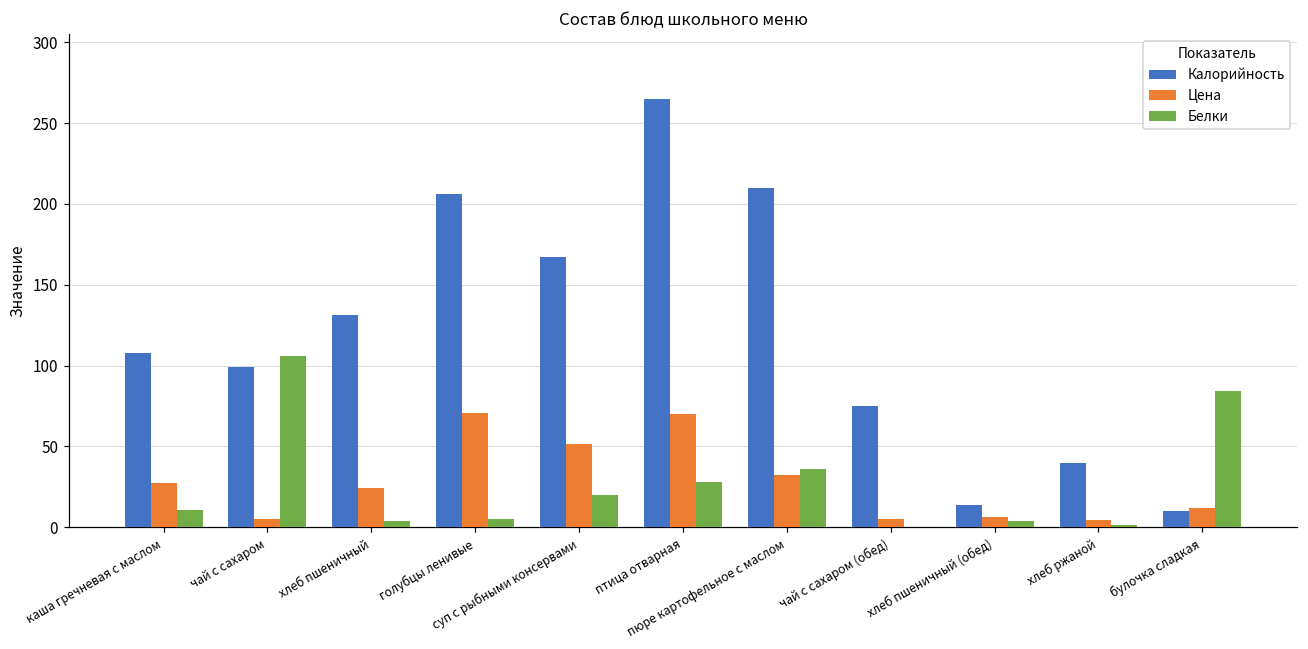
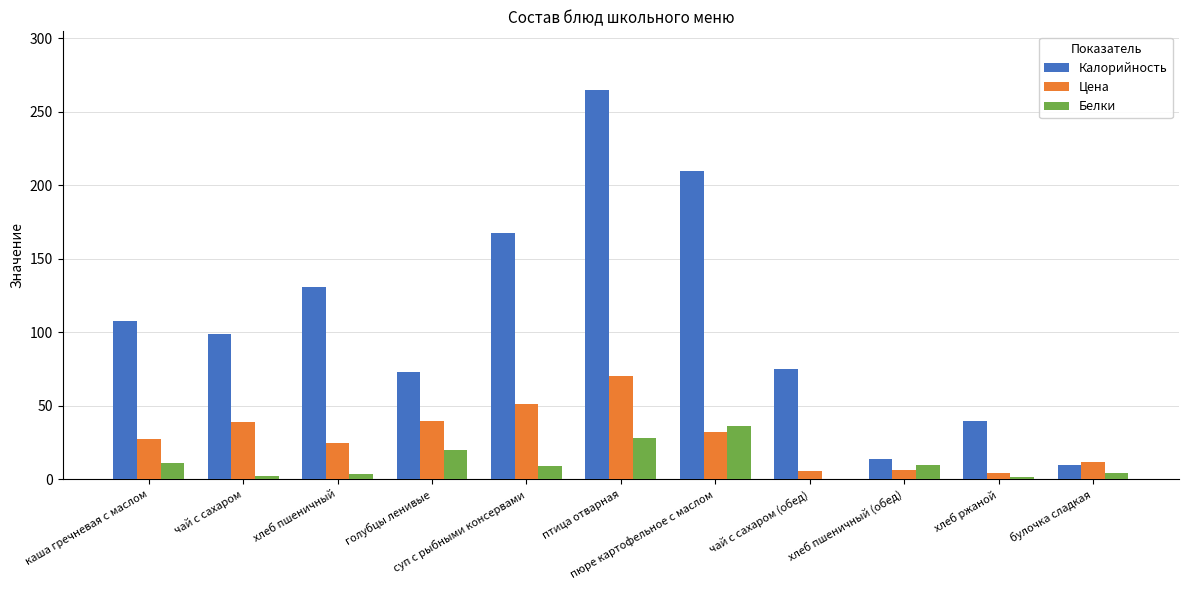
Цена, чай с сахаром: 5 -> 39
Белки, чай с сахаром: 106 -> 2
Калорийность, голубцы ленивые: 206 -> 73
Цена, голубцы ленивые: 71 -> 40
Белки, голубцы ленивые: 5 -> 20
Белки, суп с рыбными консервами: 20 -> 9
Белки, хлеб пшеничный (обед): 4 -> 10
Белки, булочка сладкая: 84 -> 4
